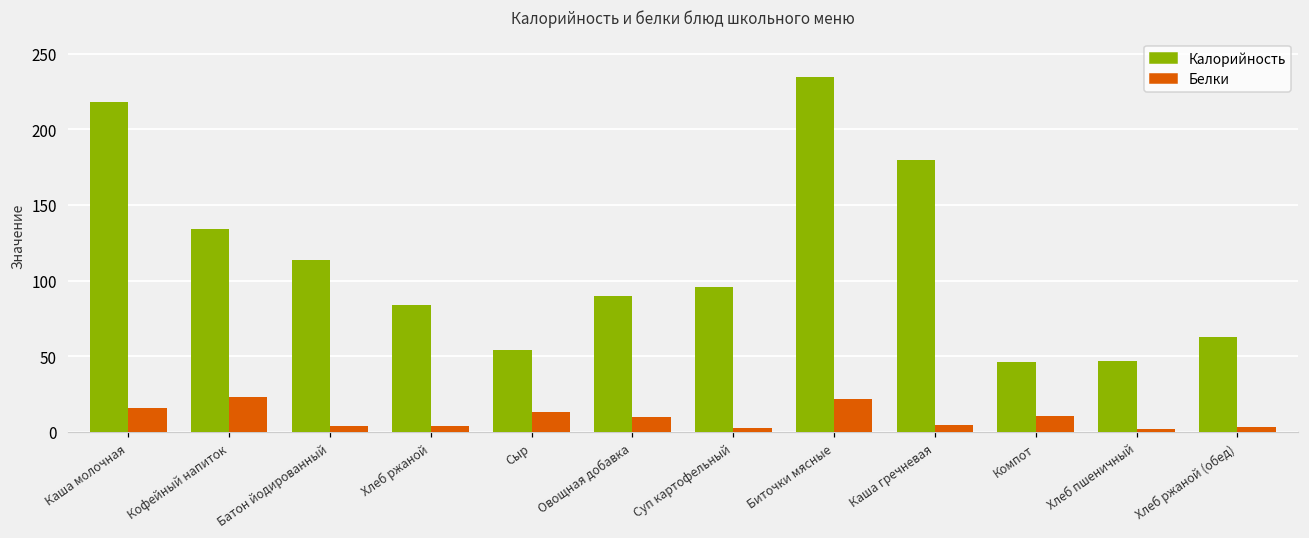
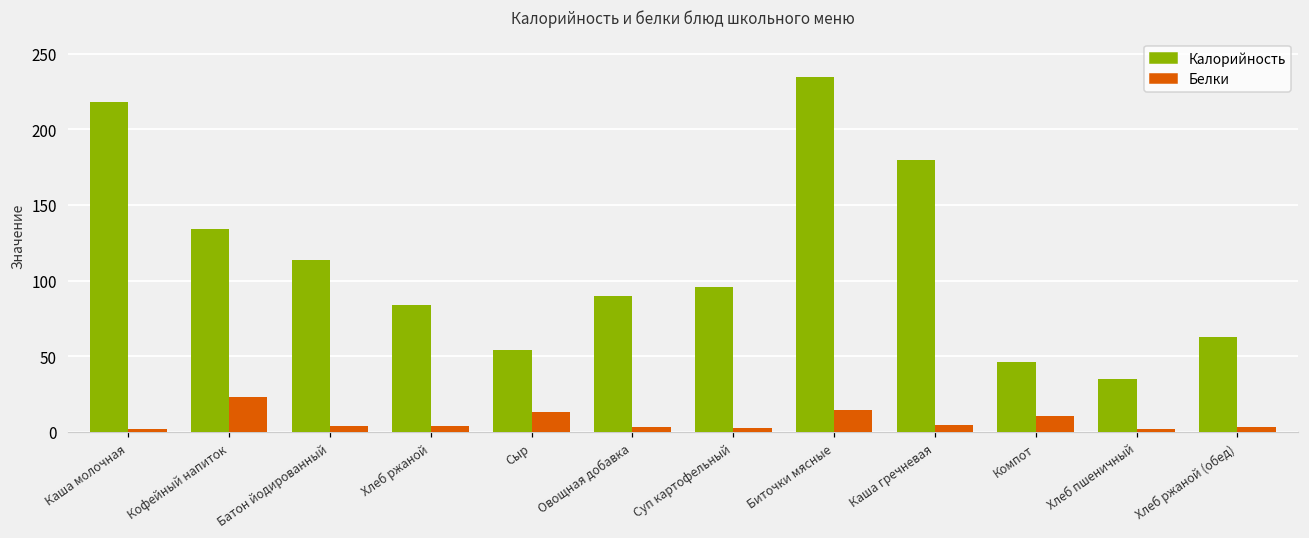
Белки, Каша молочная: 16 -> 2
Белки, Овощная добавка: 10 -> 3
Белки, Биточки мясные: 21 -> 14
Калорийность, Хлеб пшеничный: 47 -> 35
